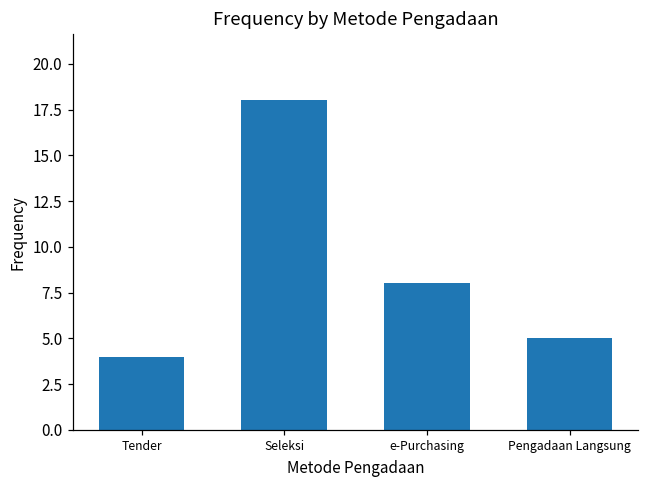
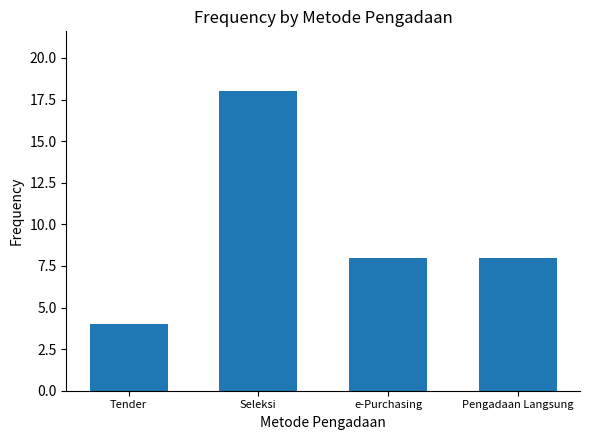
Pengadaan Langsung: 5 -> 8
